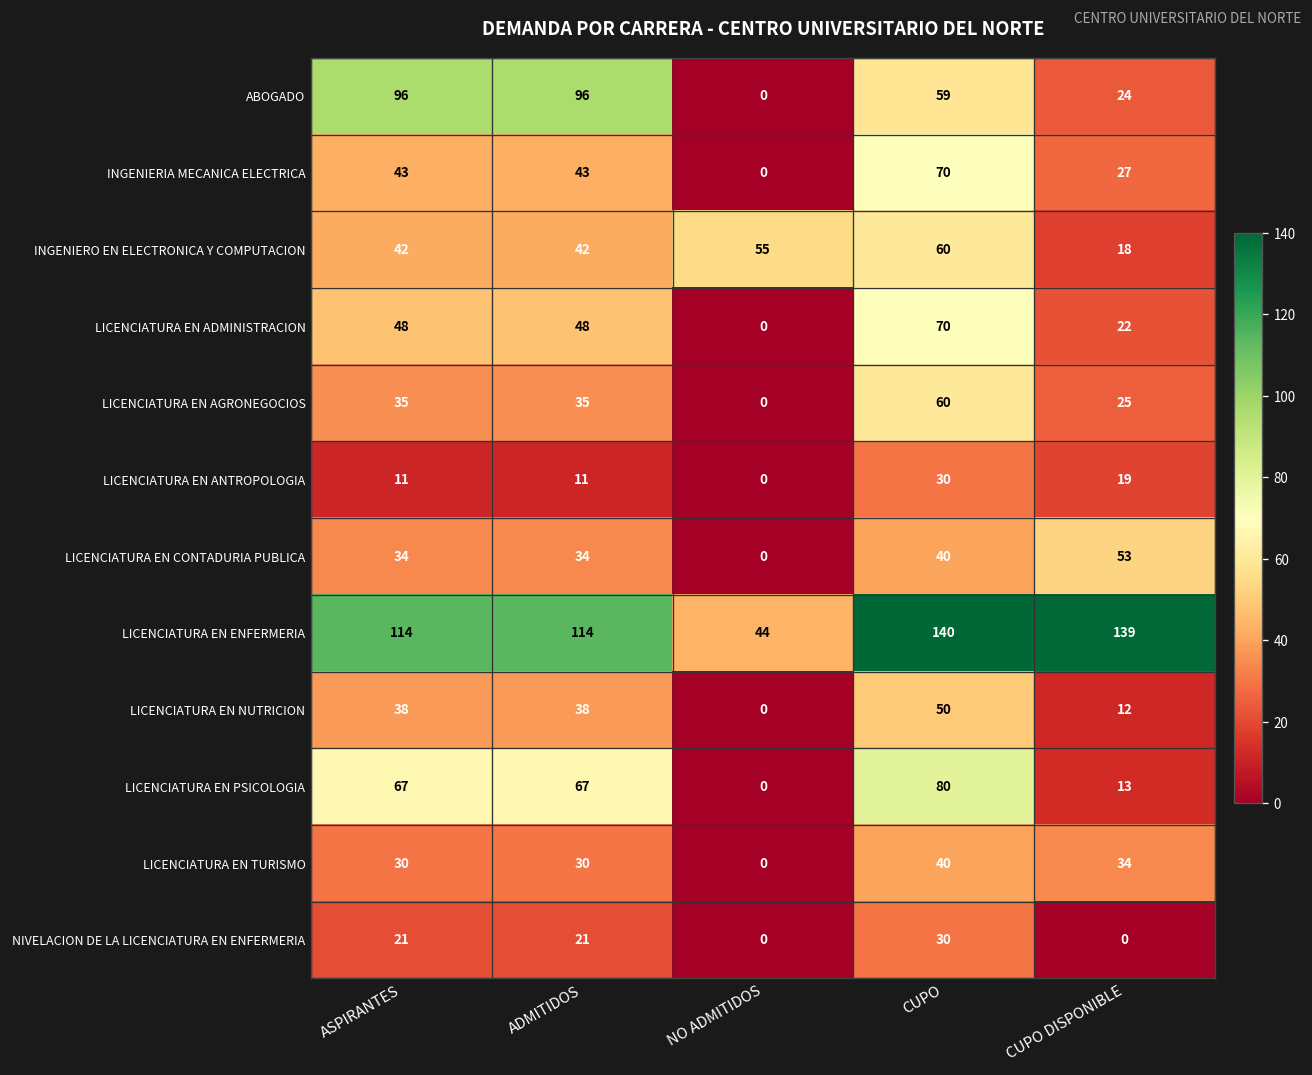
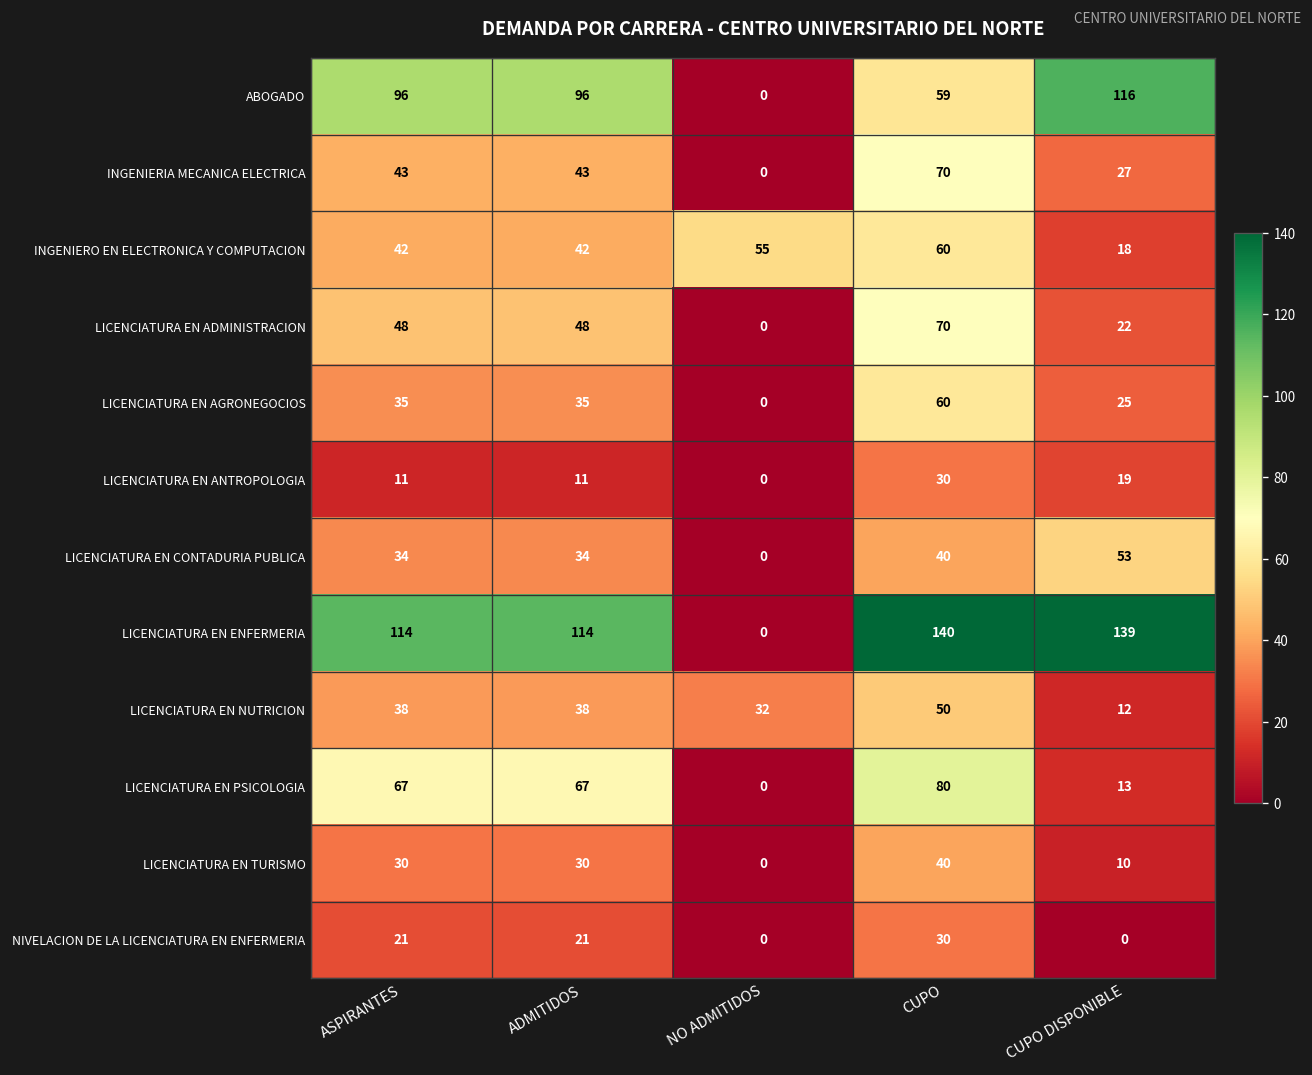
ABOGADO, CUPO DISPONIBLE: 24 -> 116
LICENCIATURA EN ENFERMERIA, NO ADMITIDOS: 44 -> 0
LICENCIATURA EN NUTRICION, NO ADMITIDOS: 0 -> 32
LICENCIATURA EN TURISMO, CUPO DISPONIBLE: 34 -> 10
